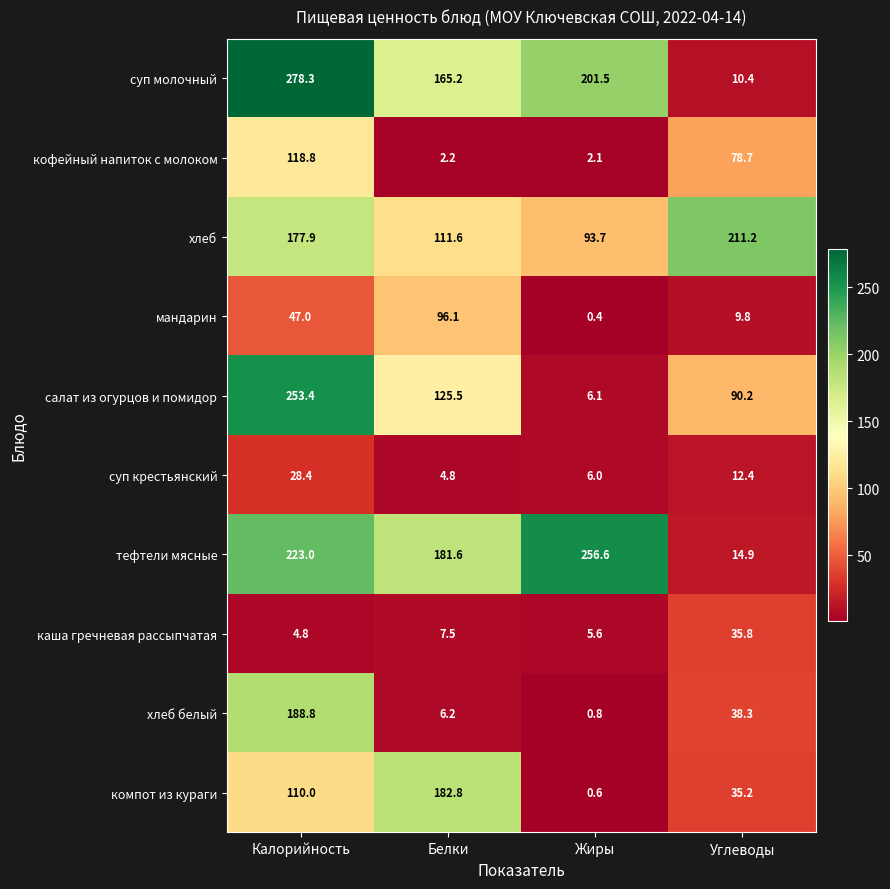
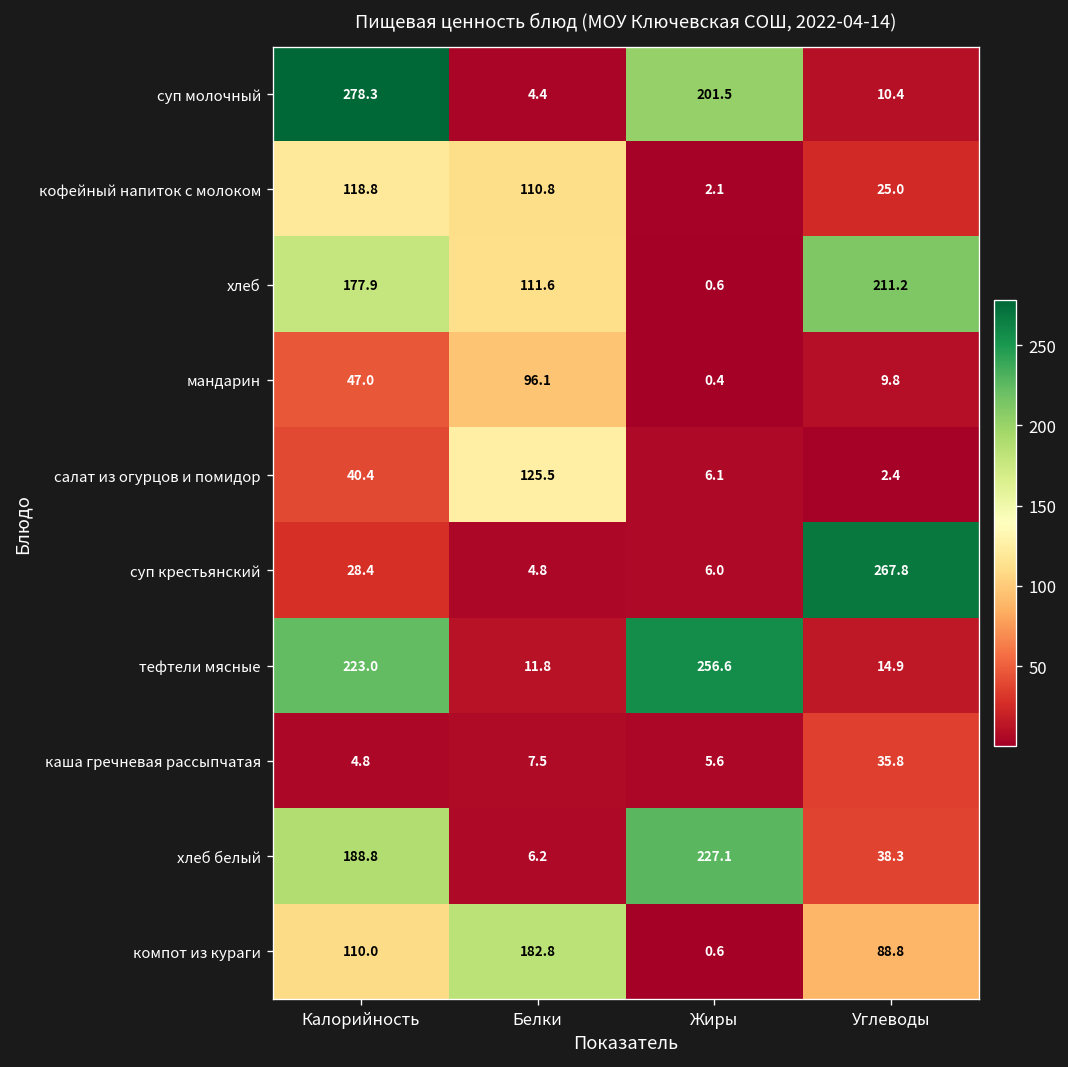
суп молочный, Белки: 165.2 -> 4.4
кофейный напиток с молоком, Белки: 2.2 -> 110.8
кофейный напиток с молоком, Углеводы: 78.7 -> 25.0
хлеб, Жиры: 93.7 -> 0.6
салат из огурцов и помидор, Калорийность: 253.4 -> 40.4
салат из огурцов и помидор, Углеводы: 90.2 -> 2.4
суп крестьянский, Углеводы: 12.4 -> 267.8
тефтели мясные, Белки: 181.6 -> 11.8
хлеб белый, Жиры: 0.8 -> 227.1
компот из кураги, Углеводы: 35.2 -> 88.8
